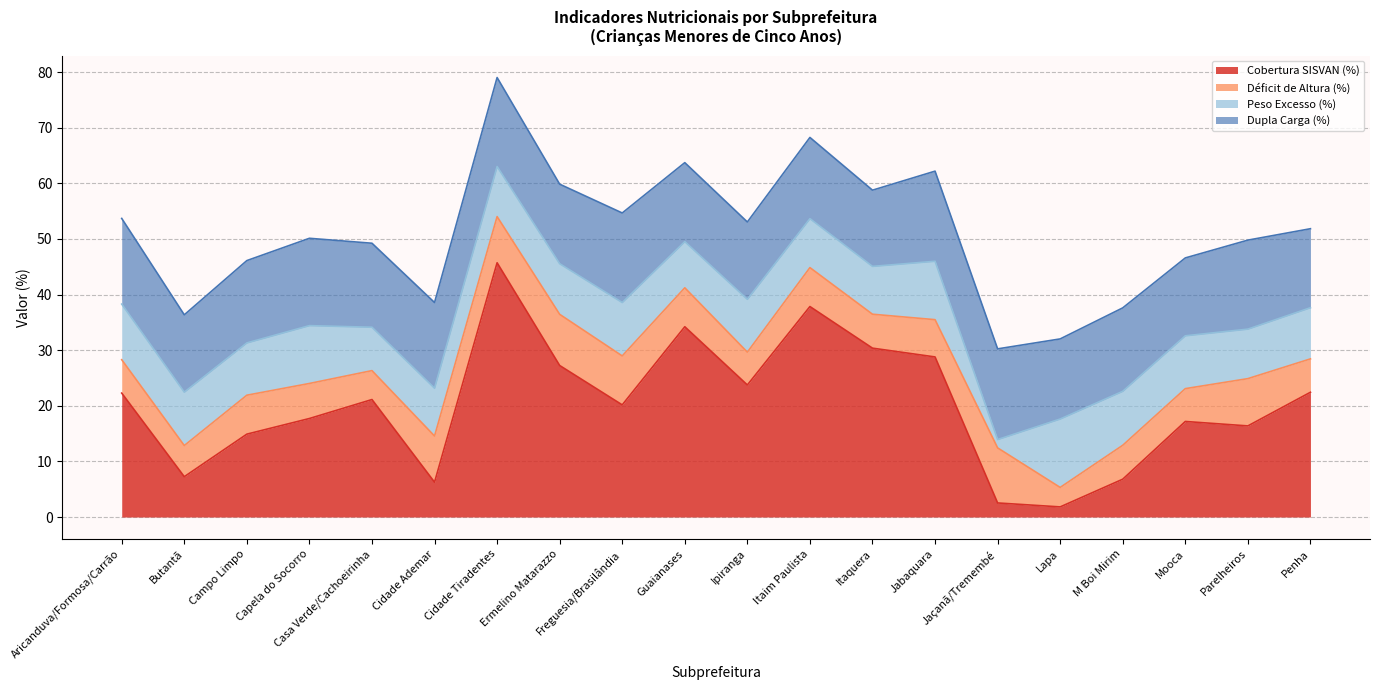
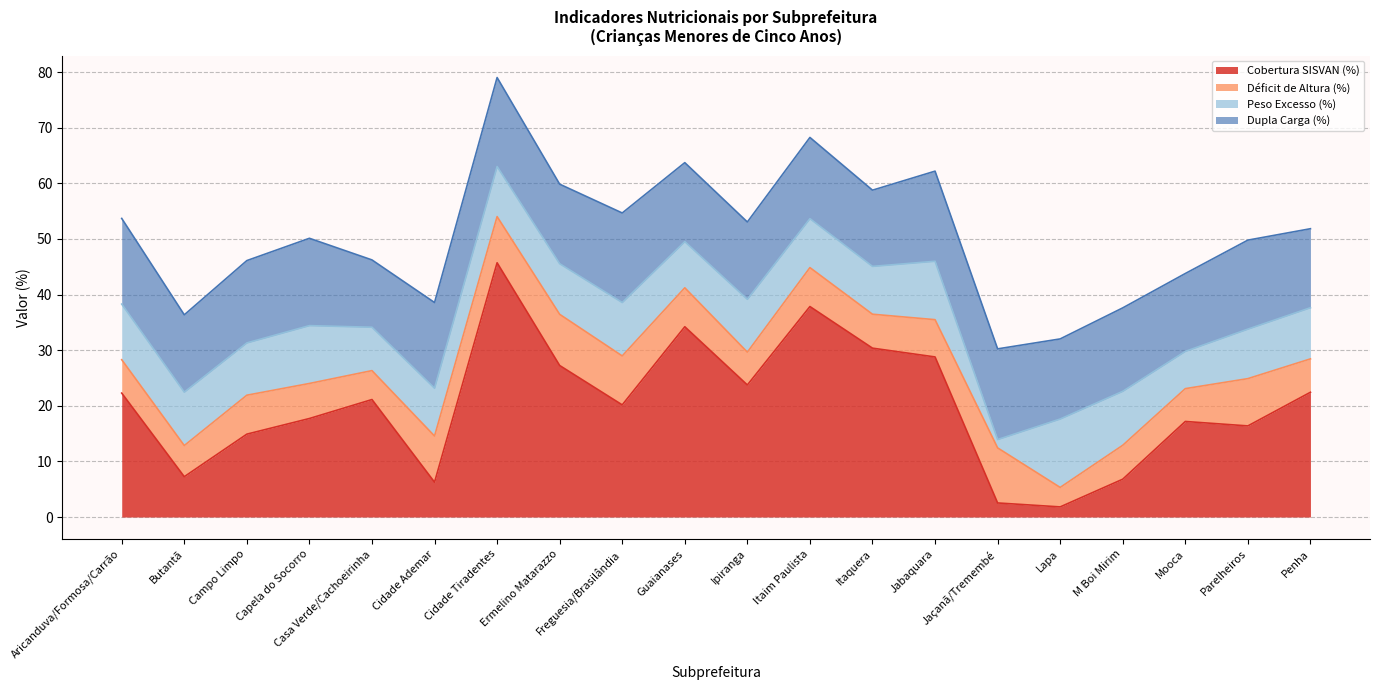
Dupla Carga (%), Casa Verde/Cachoeirinha: 15 -> 12
Peso Excesso (%), Mooca: 10 -> 7
